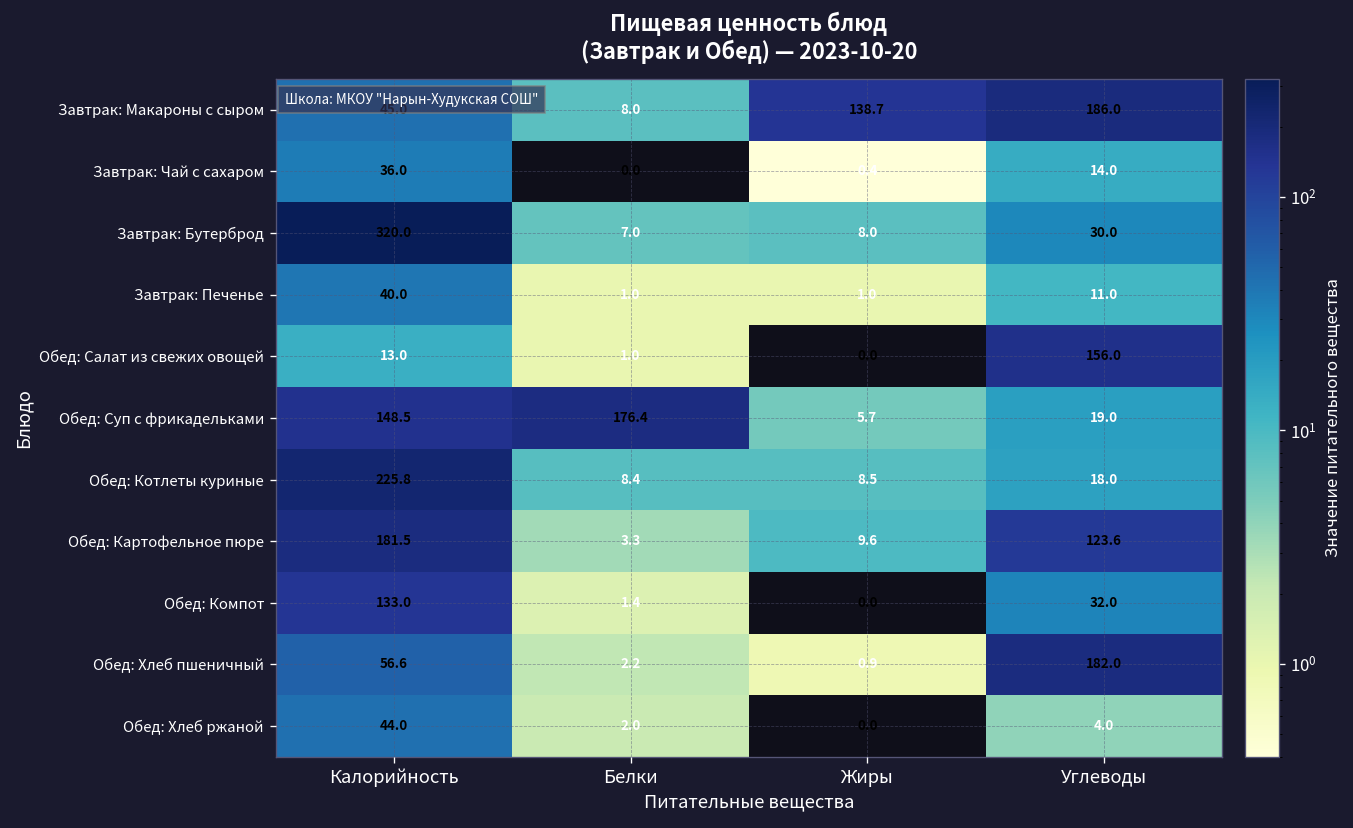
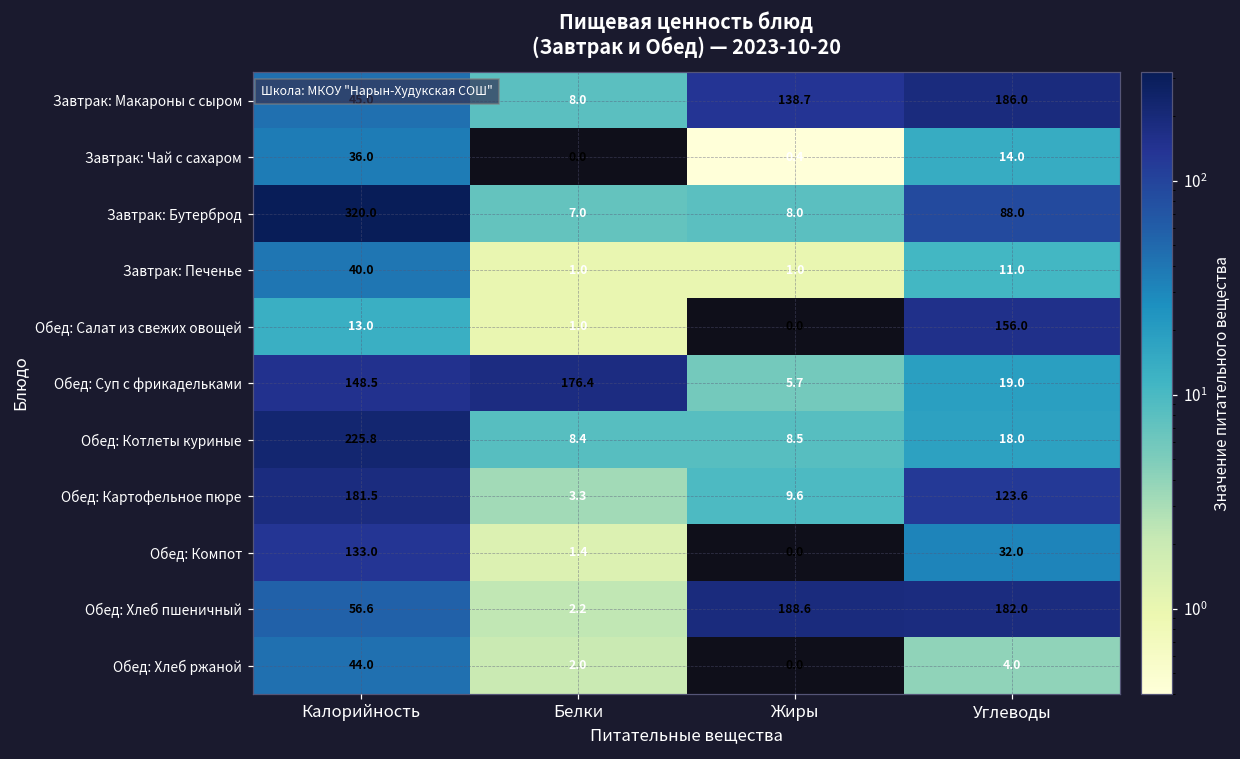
Завтрак: Бутерброд, Углеводы: 30.0 -> 88.0
Обед: Хлеб пшеничный, Жиры: 0.9 -> 188.6
